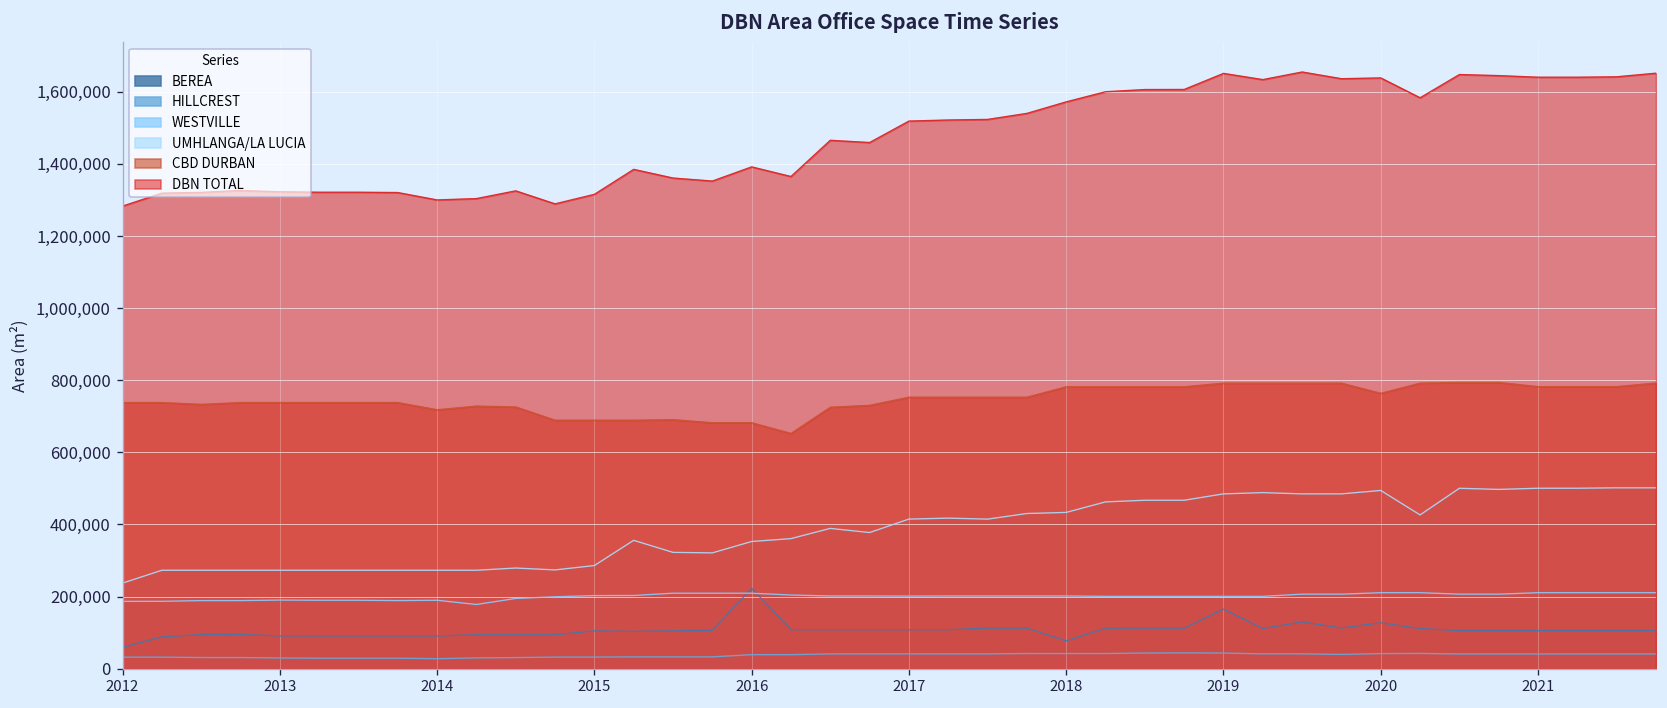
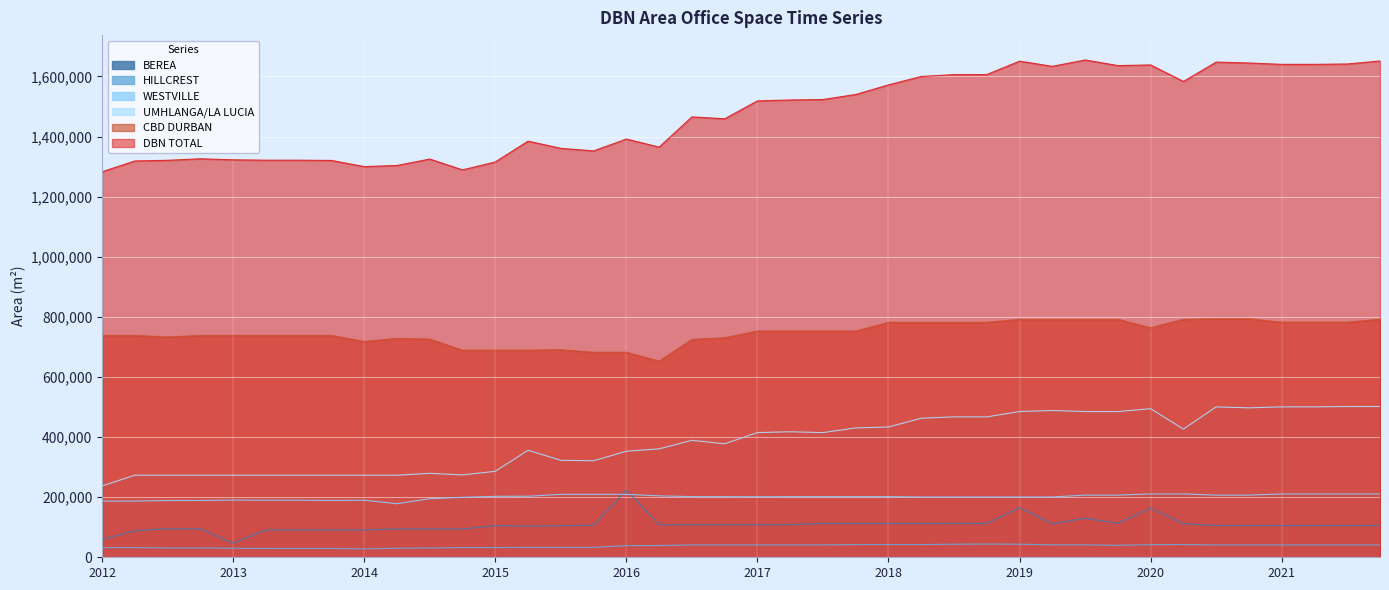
BEREA, 2013: 90,000 -> 50,000
BEREA, 2018: 80,000 -> 110,000
BEREA, 2020: 130,000 -> 160,000
